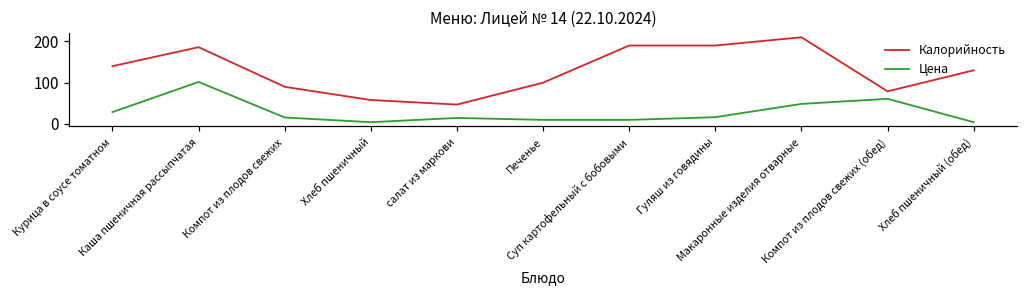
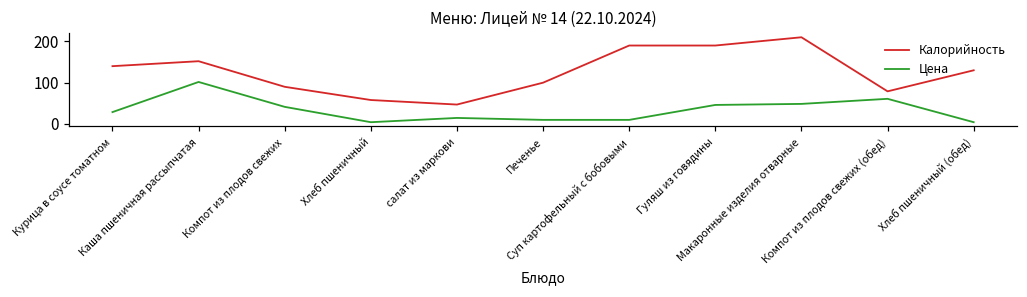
Калорийность, Каша пшеничная рассыпчатая: 190 -> 150
Цена, Компот из плодов свежих: 20 -> 40
Цена, Гуляш из говядины: 20 -> 50
